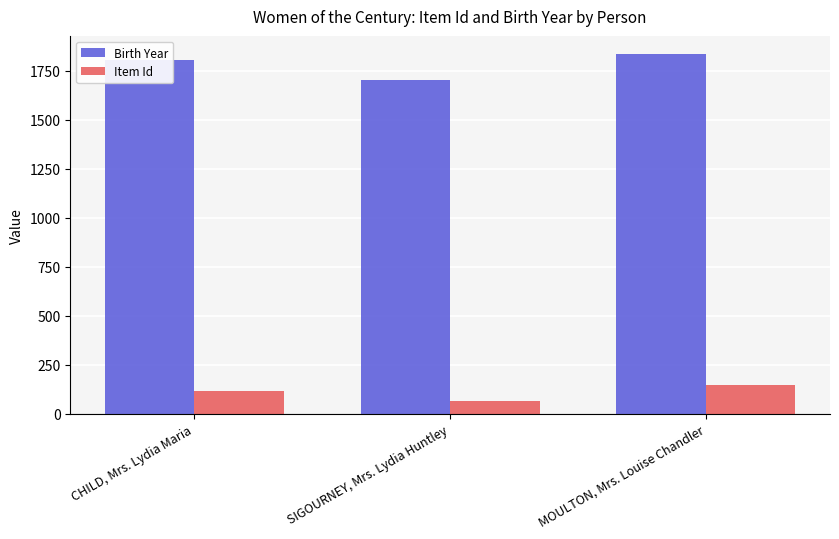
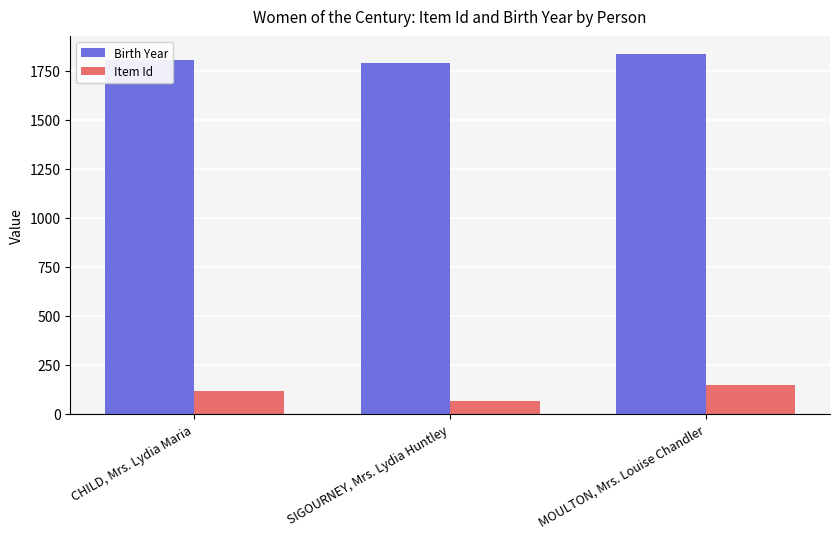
Birth Year, SIGOURNEY, Mrs. Lydia Huntley: 1700 -> 1790
